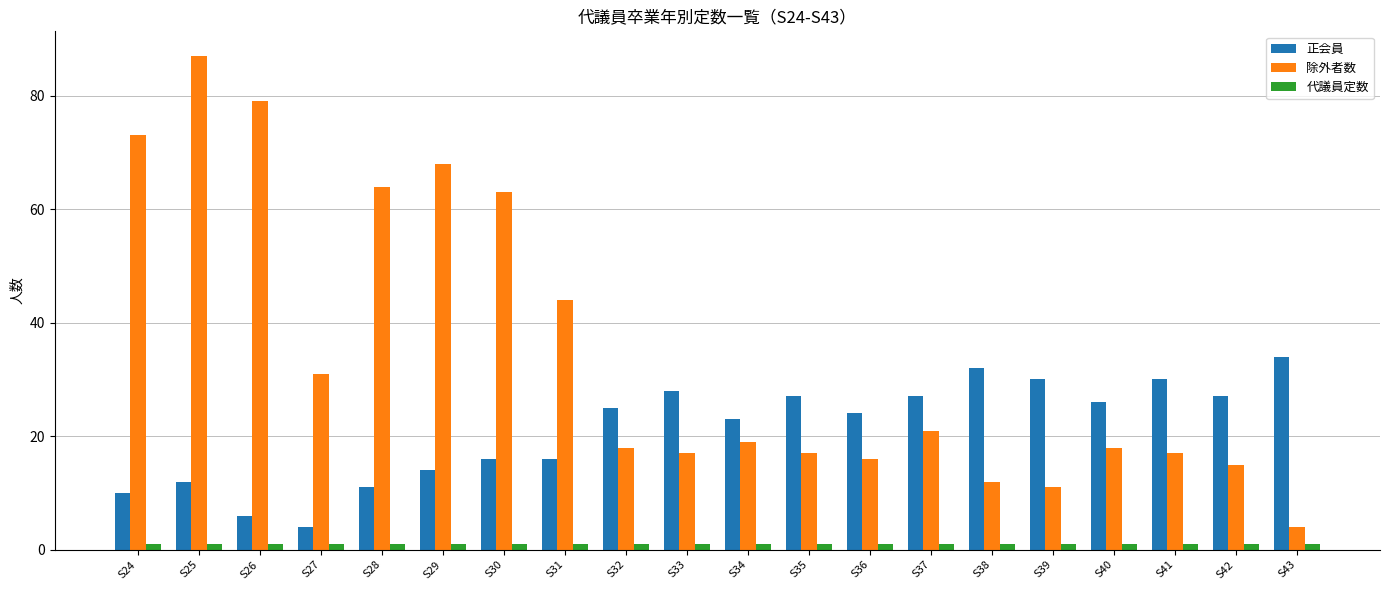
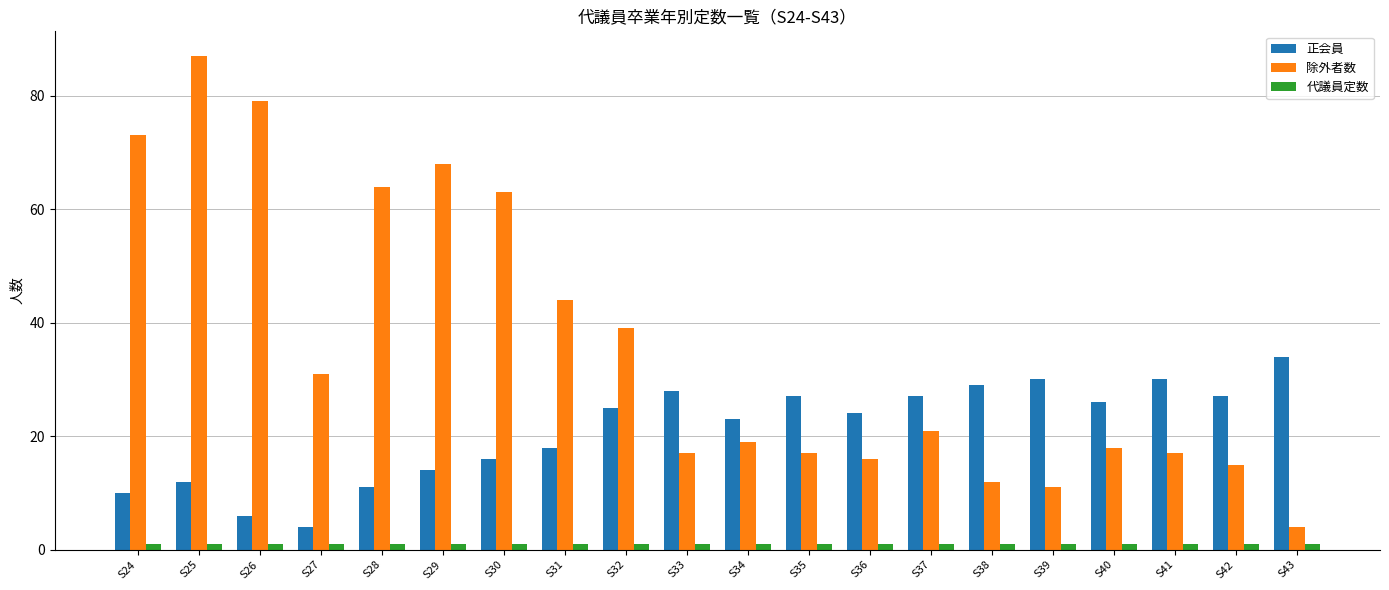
正会員, S31: 16 -> 18
除外者数, S32: 18 -> 39
正会員, S38: 32 -> 29
